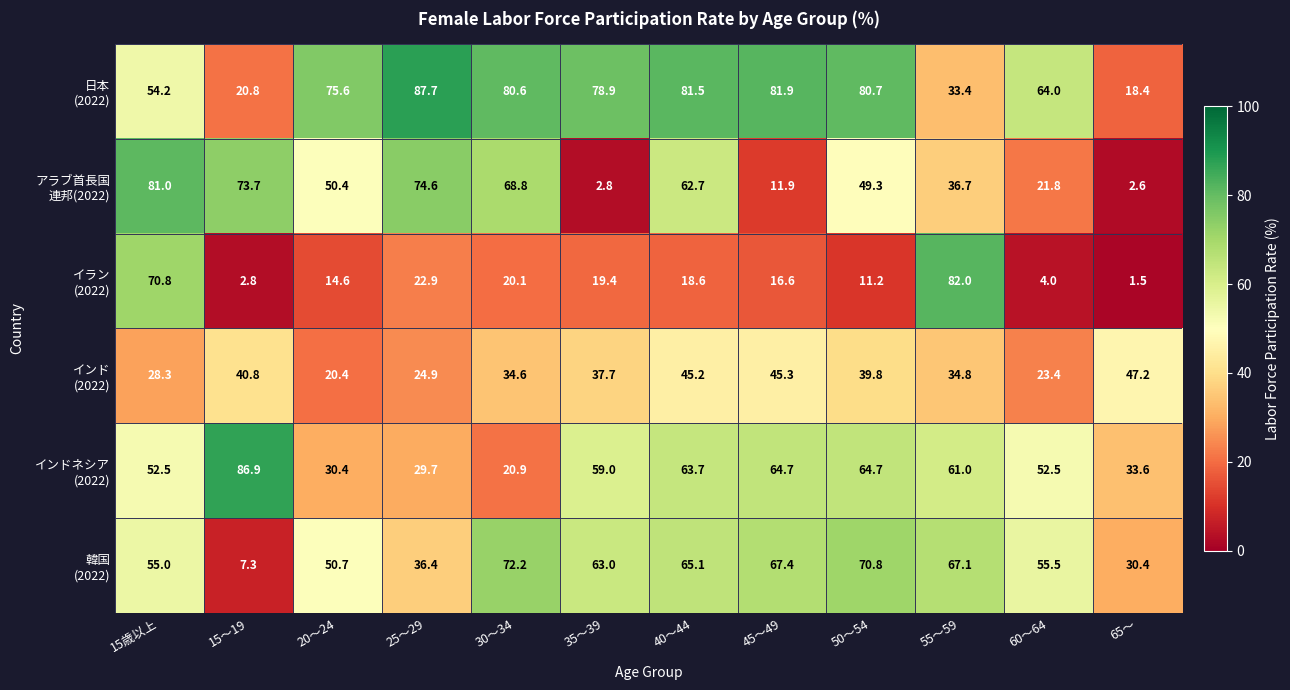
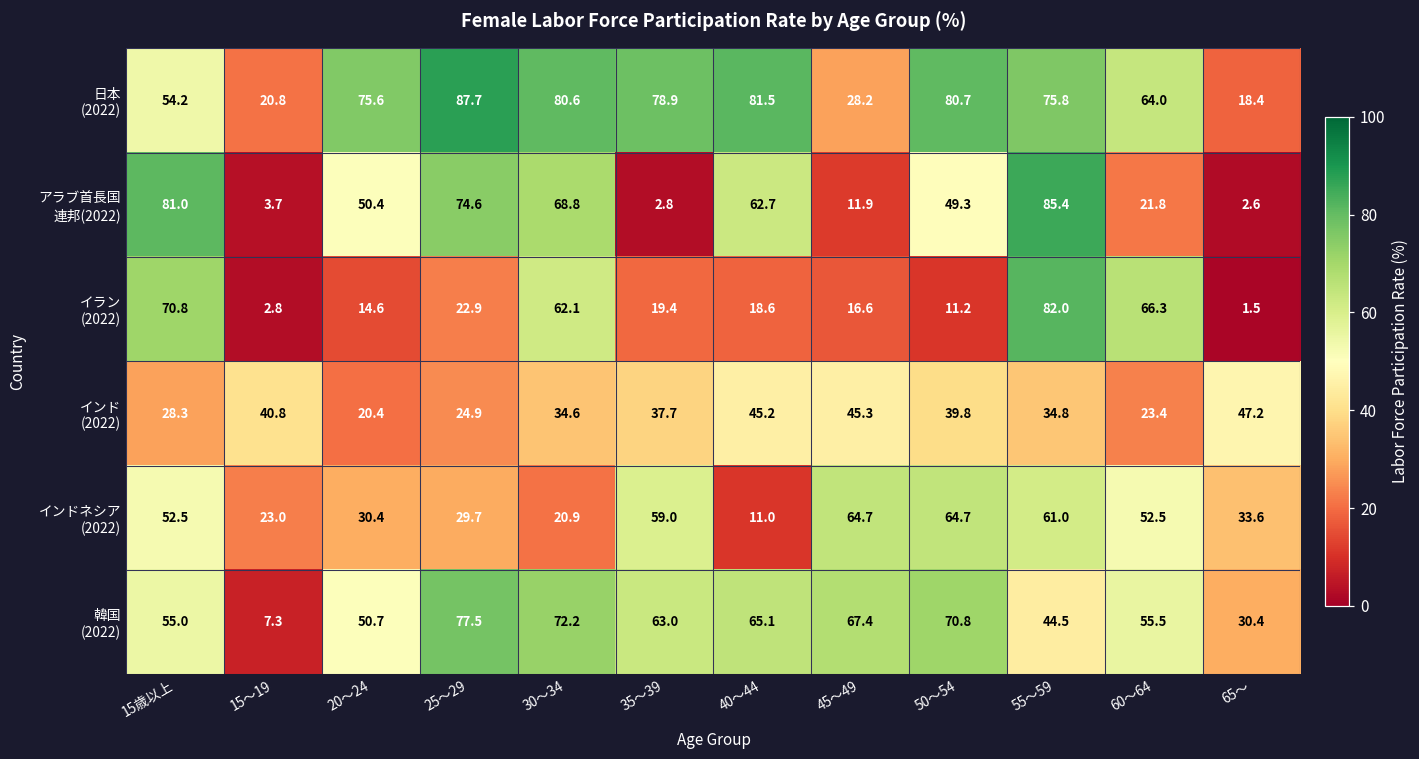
日本 (2022), 45～49: 81.9 -> 28.2
日本 (2022), 55～59: 33.4 -> 75.8
アラブ首長国 連邦(2022), 15～19: 73.7 -> 3.7
アラブ首長国 連邦(2022), 55～59: 36.7 -> 85.4
イラン (2022), 30～34: 20.1 -> 62.1
イラン (2022), 60～64: 4.0 -> 66.3
インドネシア (2022), 15～19: 86.9 -> 23.0
インドネシア (2022), 40～44: 63.7 -> 11.0
韓国 (2022), 25～29: 36.4 -> 77.5
韓国 (2022), 55～59: 67.1 -> 44.5
